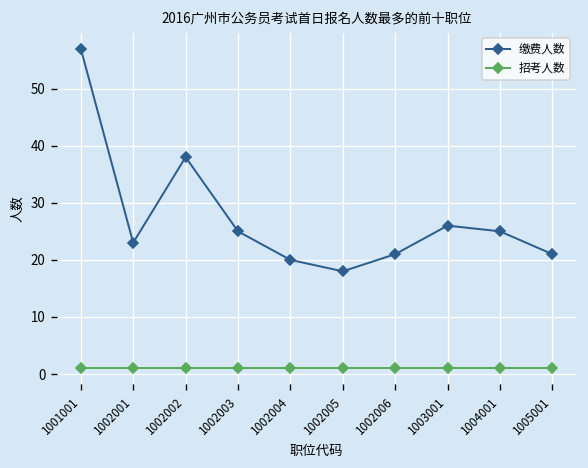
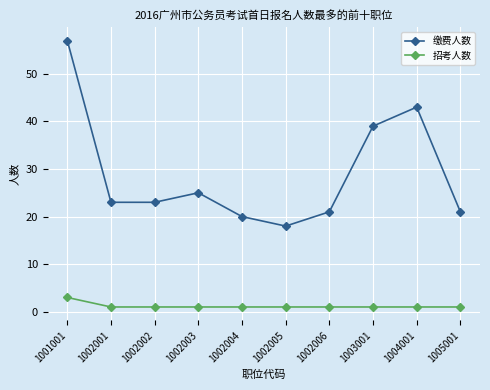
招考人数, 1001001: 1 -> 3
缴费人数, 1002002: 38 -> 23
缴费人数, 1003001: 26 -> 39
缴费人数, 1004001: 25 -> 43
